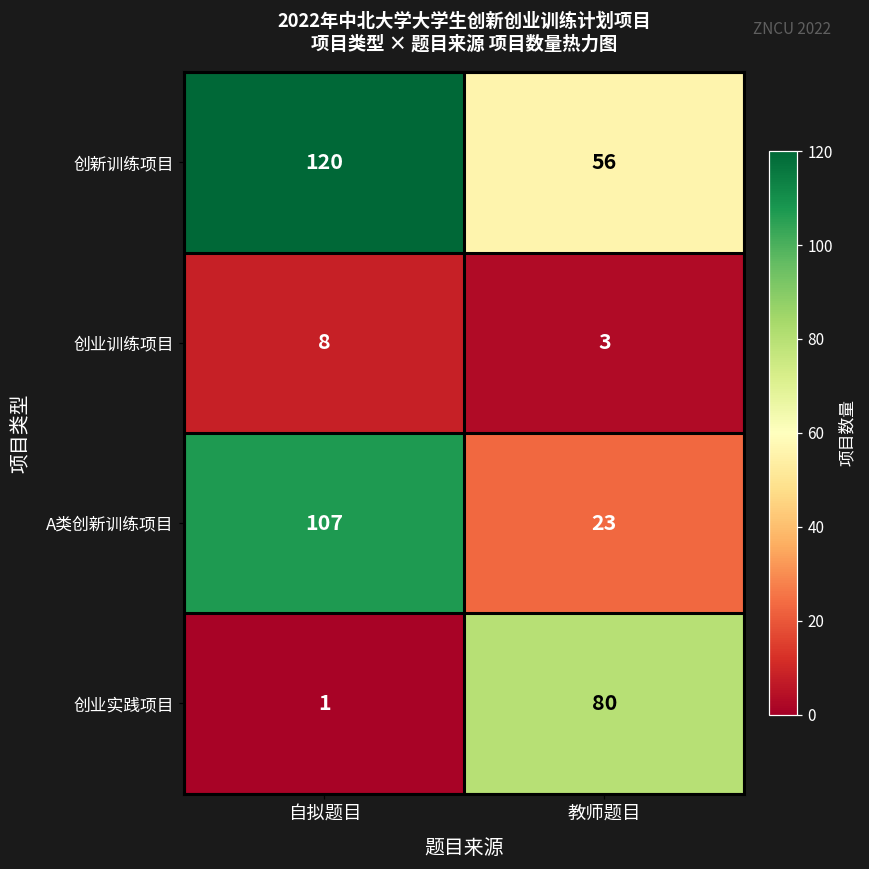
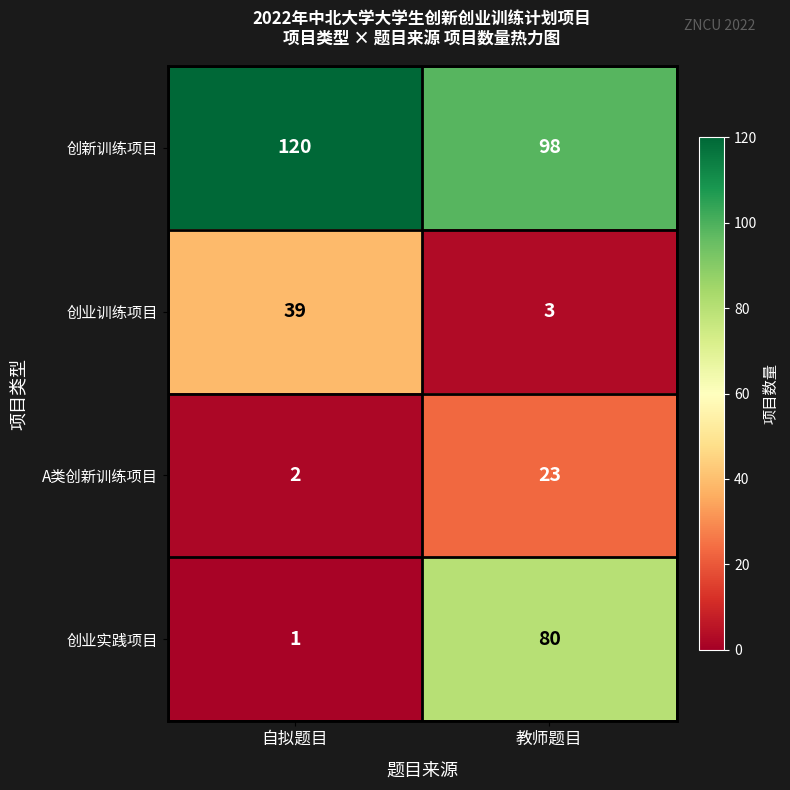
创新训练项目, 教师题目: 56 -> 98
创业训练项目, 自拟题目: 8 -> 39
A类创新训练项目, 自拟题目: 107 -> 2
